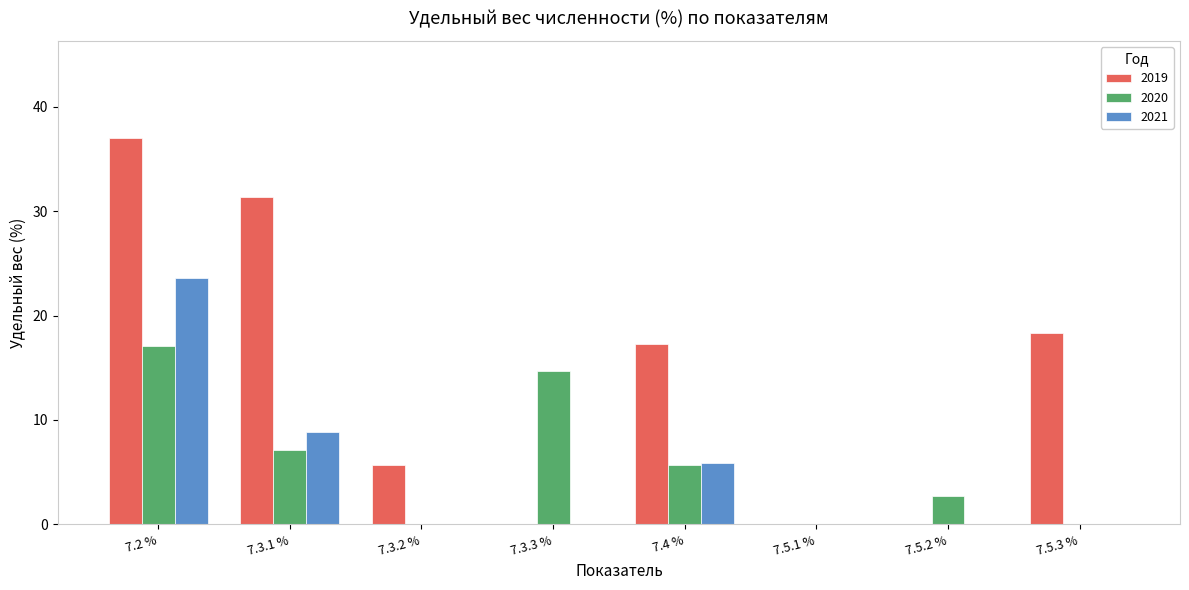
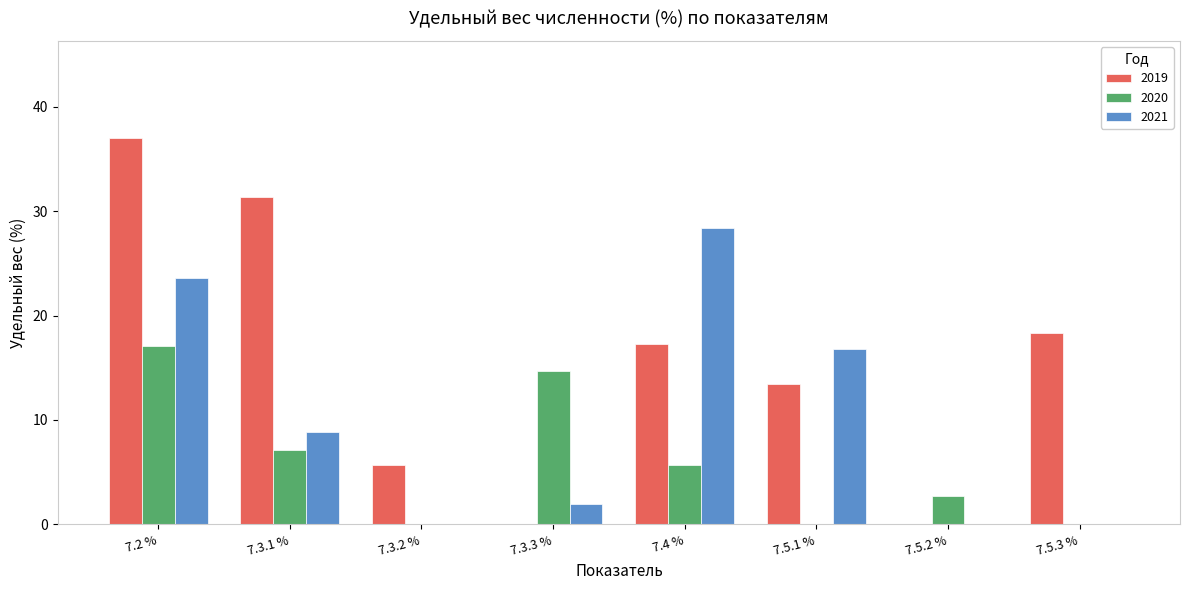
2021, 7.3.3 %: 0.0 -> 1.9
2021, 7.4 %: 5.9 -> 28.4
2019, 7.5.1 %: 0.0 -> 13.4
2021, 7.5.1 %: 0.0 -> 16.8
